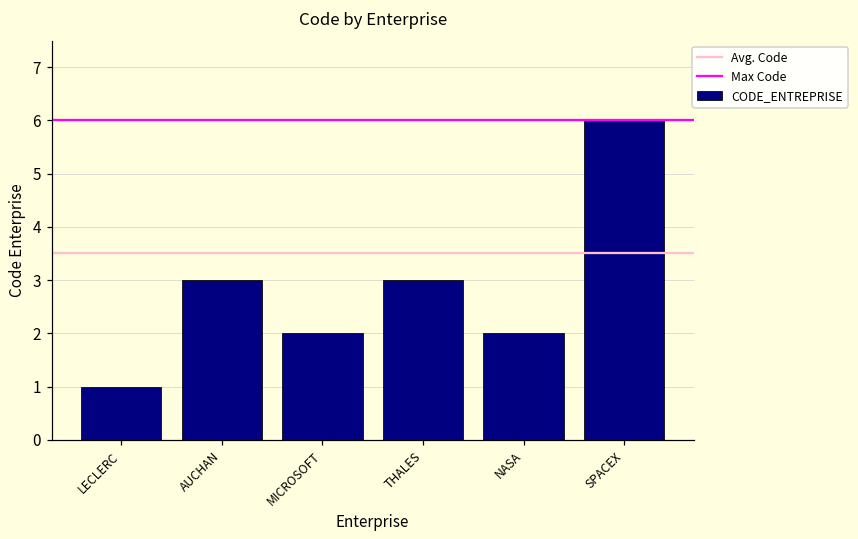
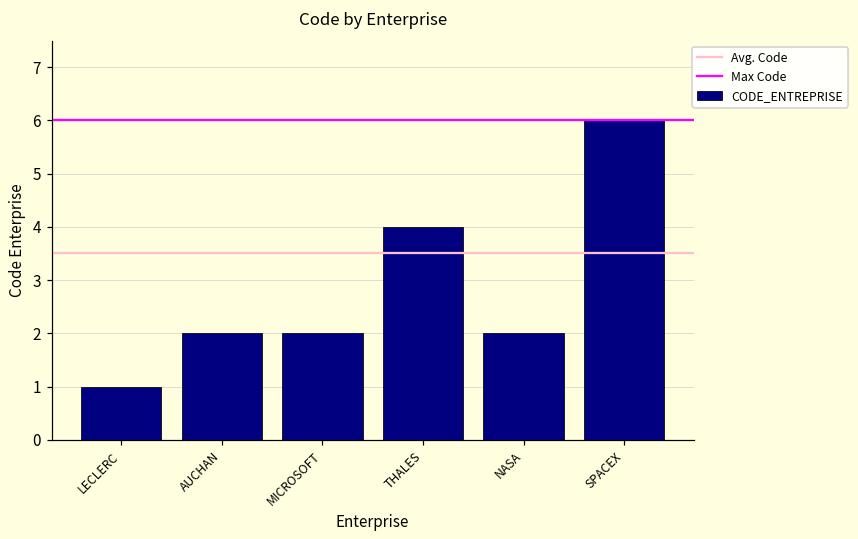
AUCHAN: 3 -> 2
THALES: 3 -> 4
